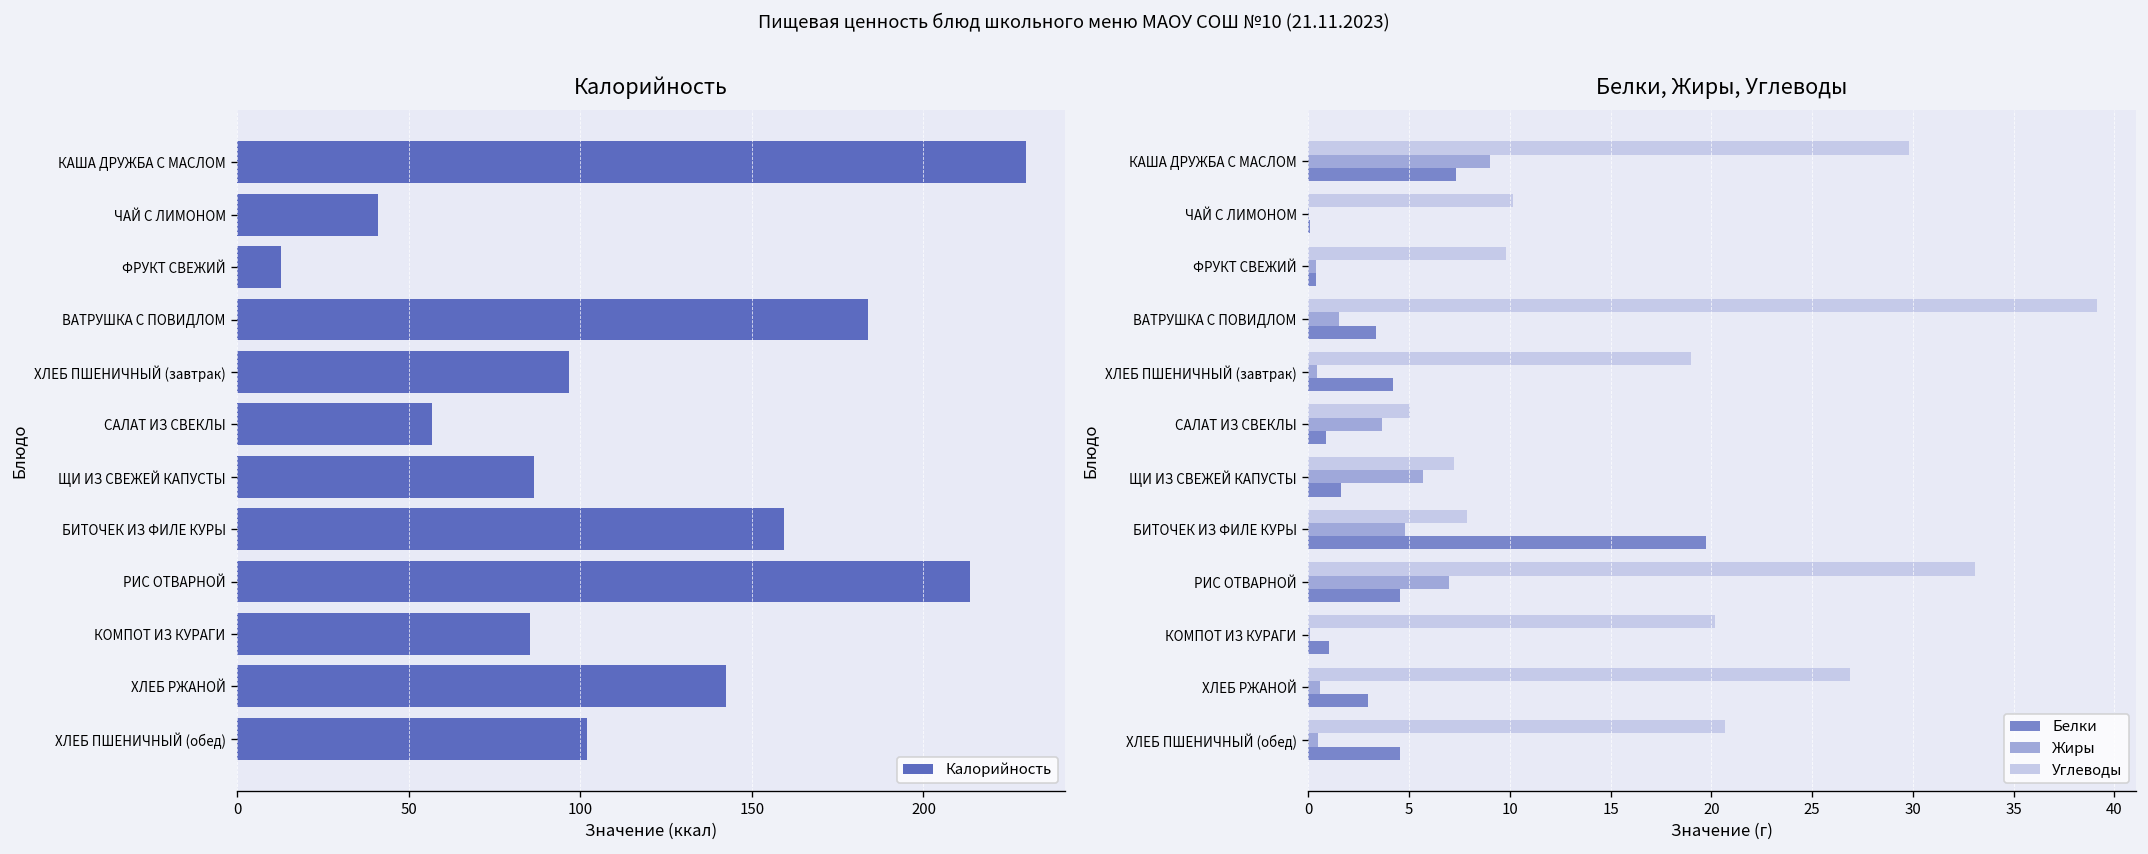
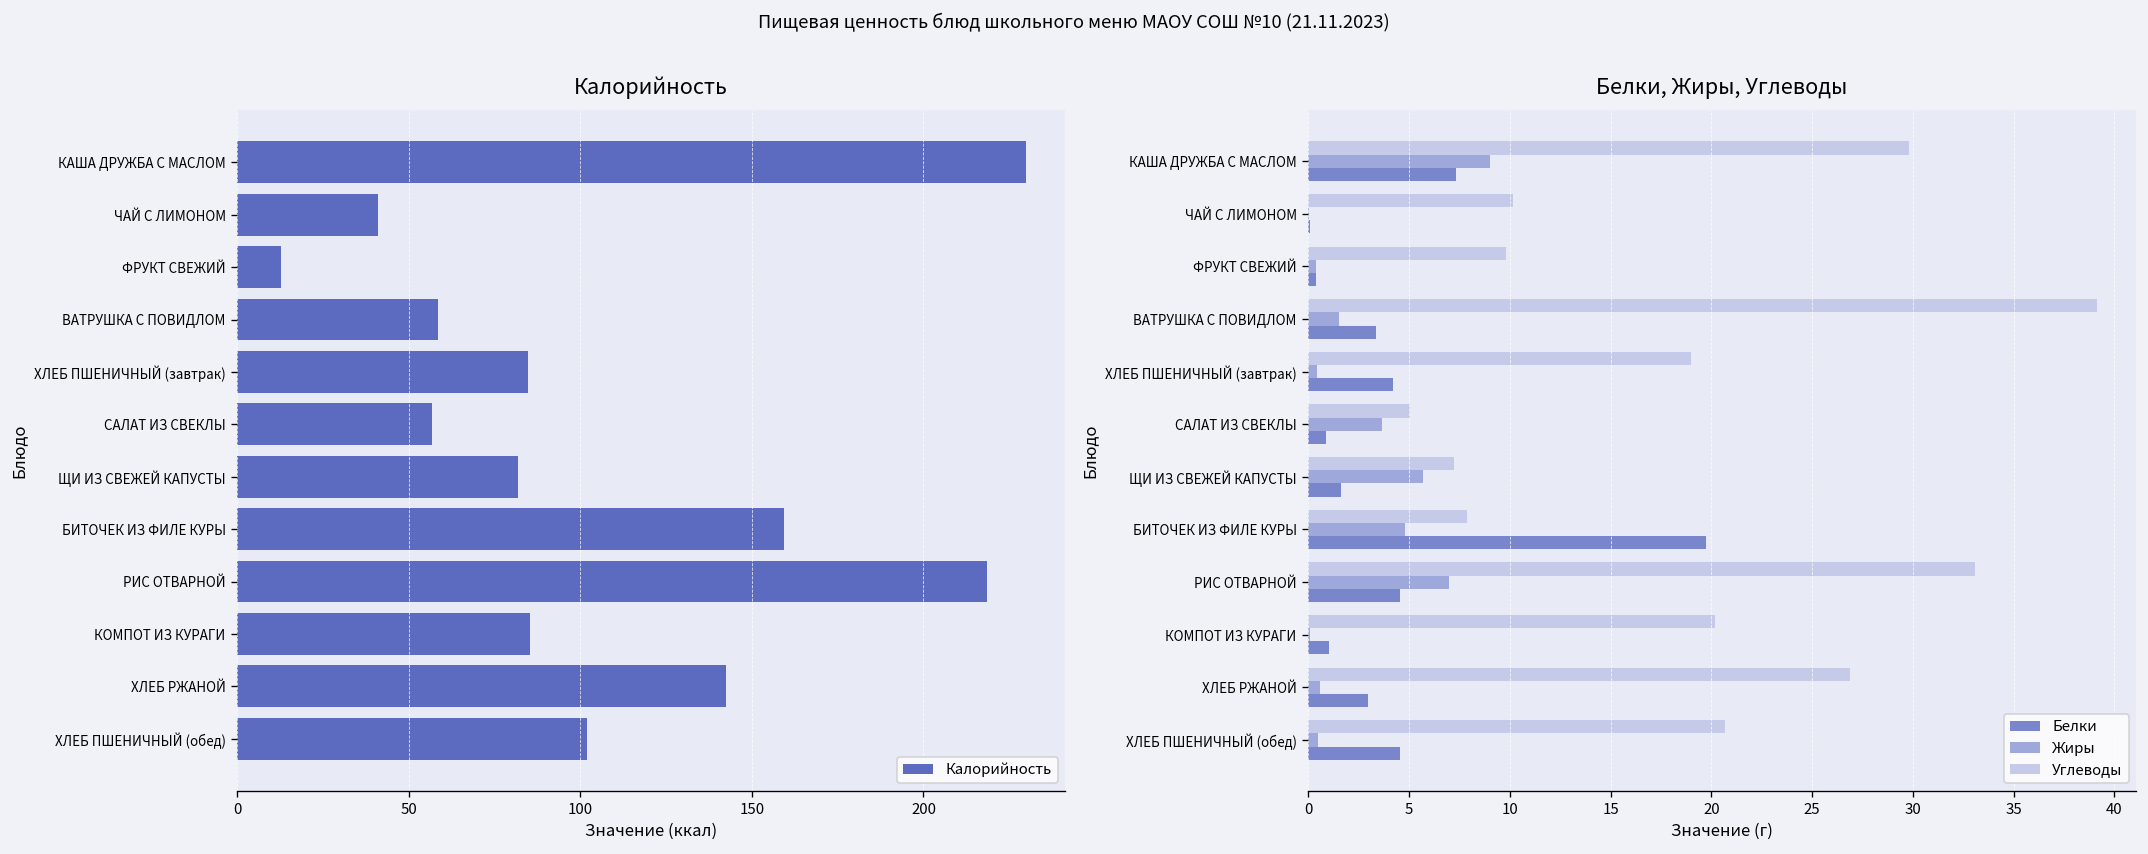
Калорийность, ВАТРУШКА С ПОВИДЛОМ: 184 -> 58
Калорийность, ХЛЕБ ПШЕНИЧНЫЙ (завтрак): 97 -> 85
Калорийность, ЩИ ИЗ СВЕЖЕЙ КАПУСТЫ: 86 -> 82
Калорийность, РИС ОТВАРНОЙ: 214 -> 219
